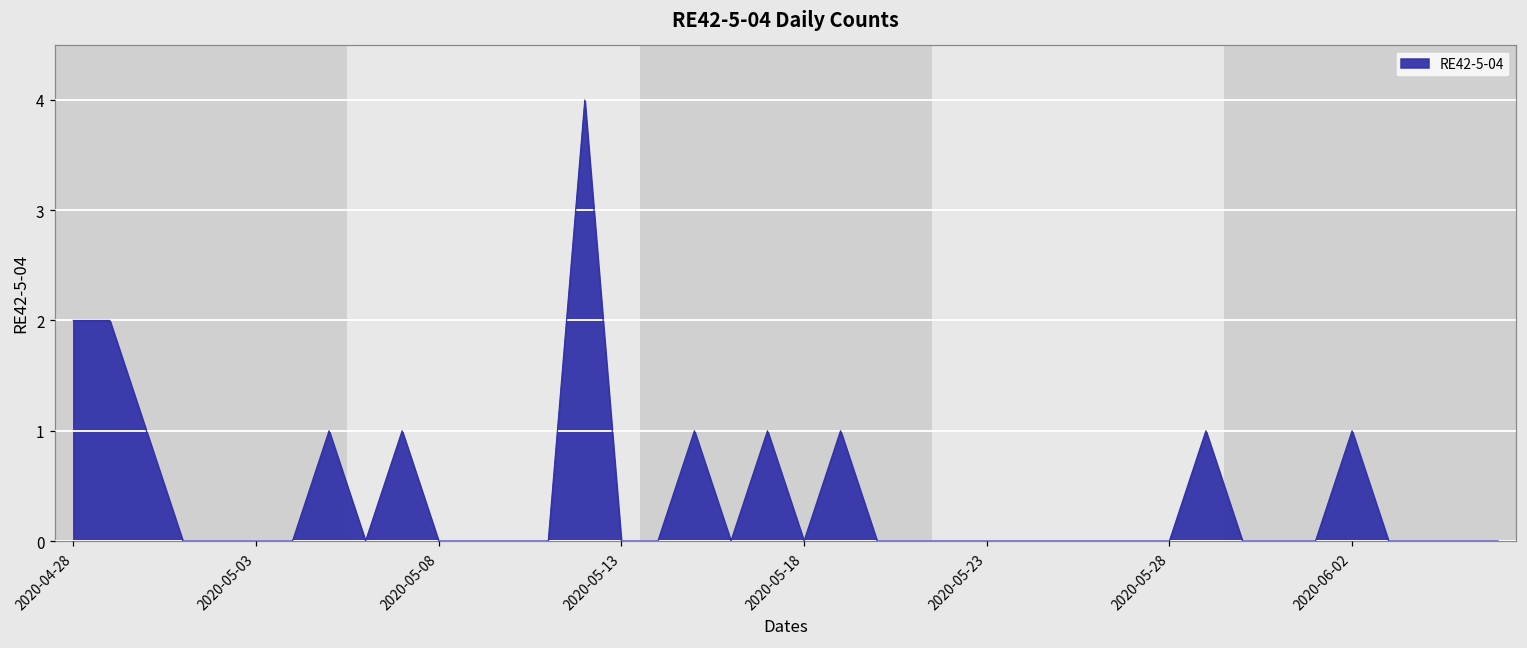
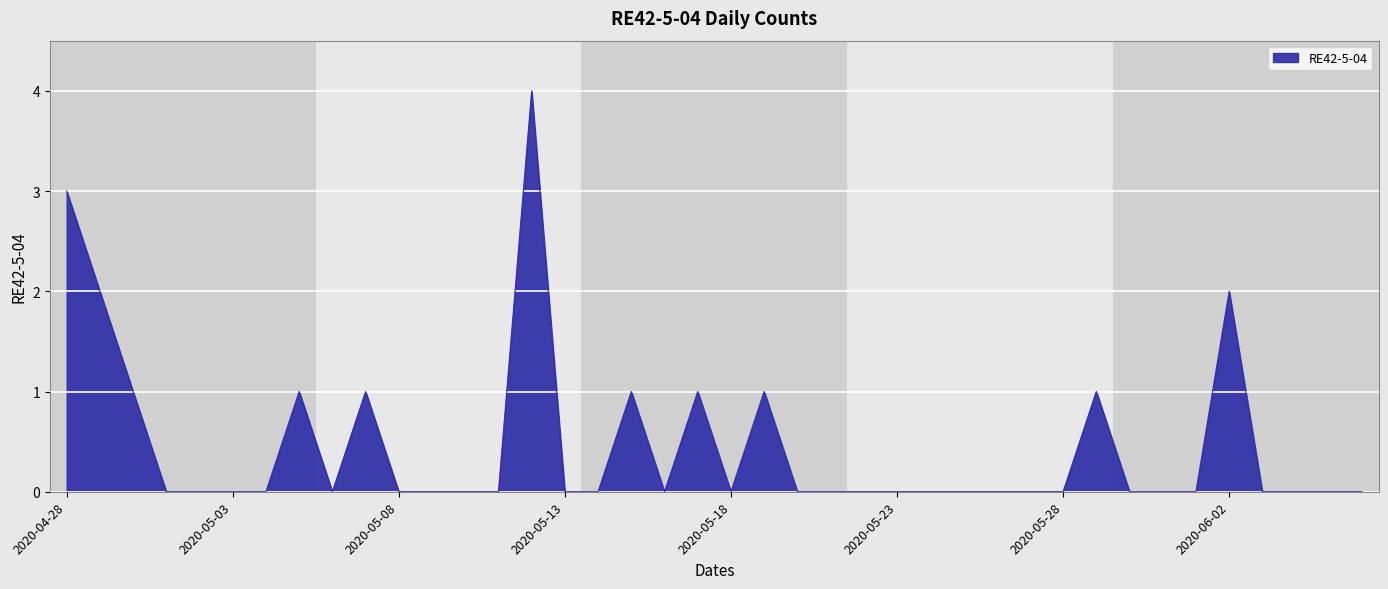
2020-04-28: 2 -> 3
2020-06-02: 1 -> 2
